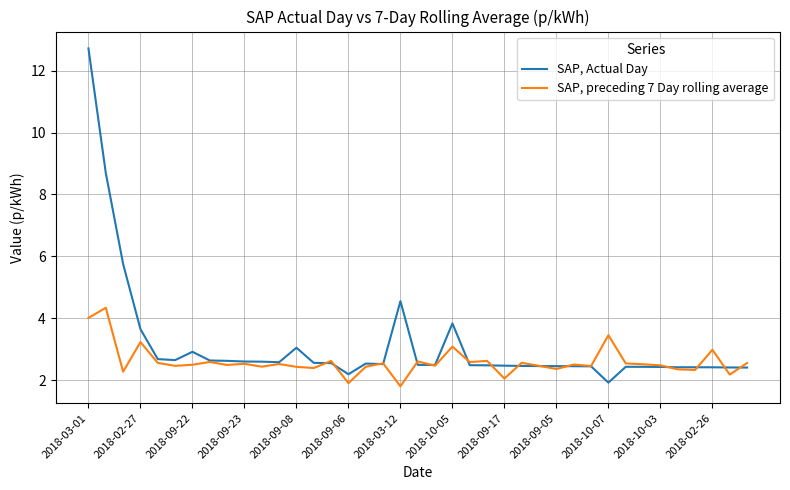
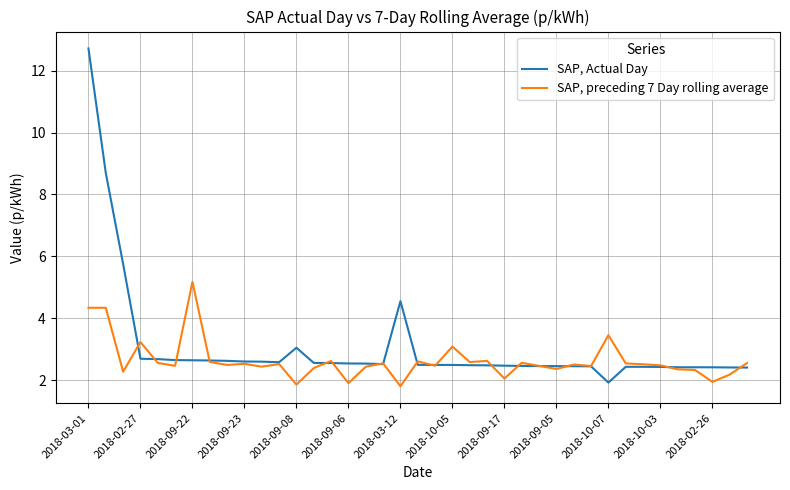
SAP, preceding 7 Day rolling average, 2018-03-01: 4.0 -> 4.3
SAP, Actual Day, 2018-02-27: 3.6 -> 2.7
SAP, Actual Day, 2018-09-22: 2.9 -> 2.6
SAP, preceding 7 Day rolling average, 2018-09-22: 2.5 -> 5.2
SAP, preceding 7 Day rolling average, 2018-09-08: 2.4 -> 1.9
SAP, Actual Day, 2018-09-06: 2.2 -> 2.5
SAP, Actual Day, 2018-10-05: 3.8 -> 2.5
SAP, preceding 7 Day rolling average, 2018-02-26: 3.0 -> 1.9
